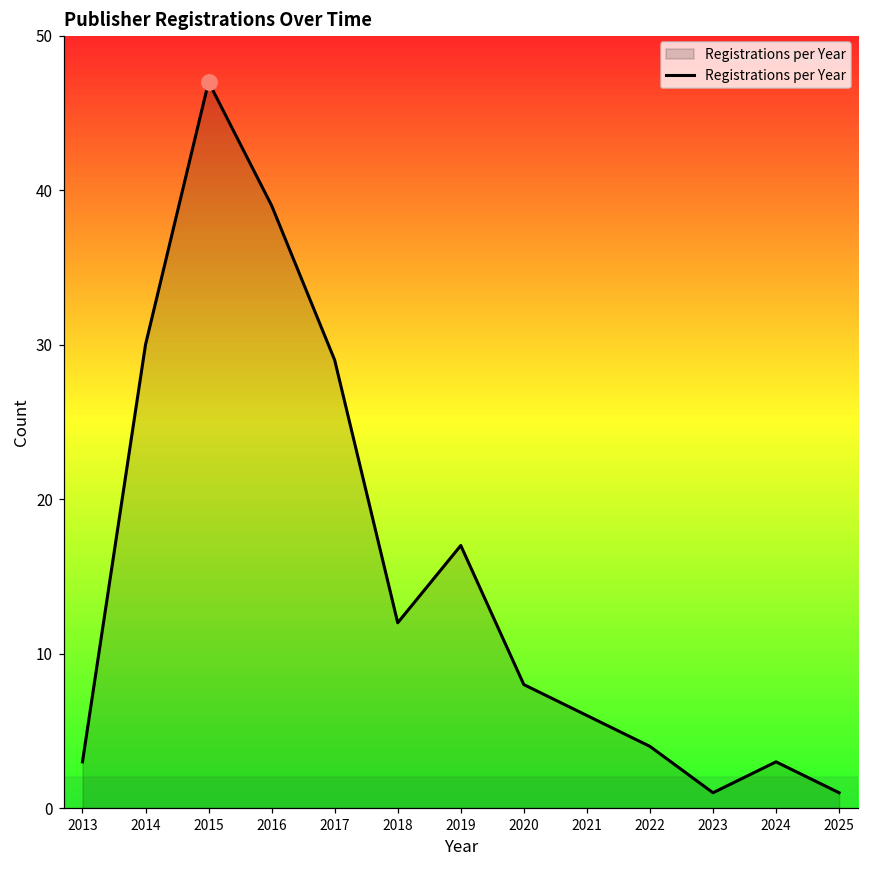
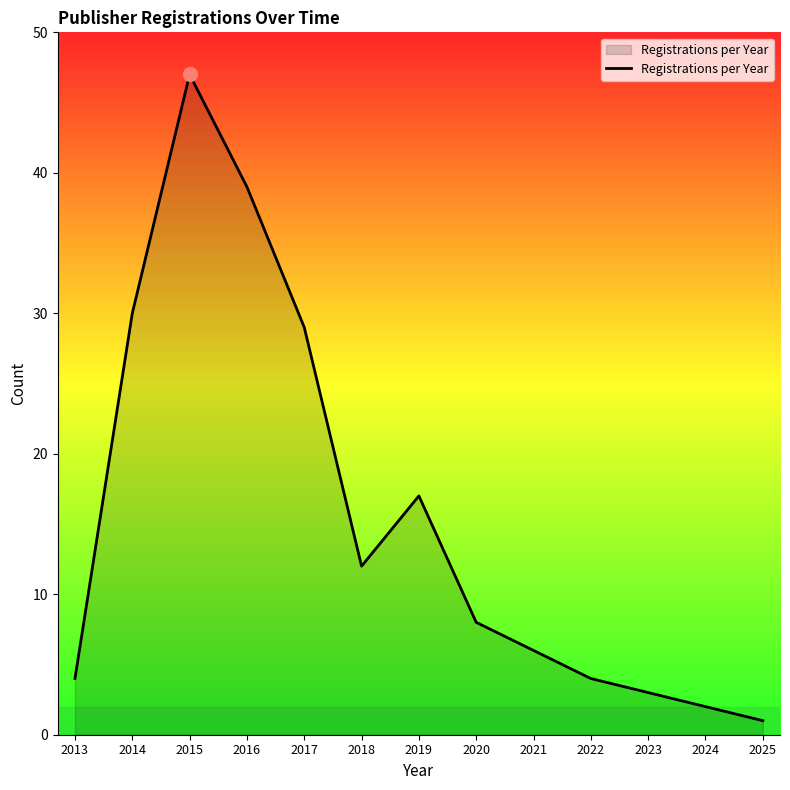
Registrations per Year, 2013: 3 -> 4
Registrations per Year, 2023: 1 -> 3
Registrations per Year, 2024: 3 -> 2
